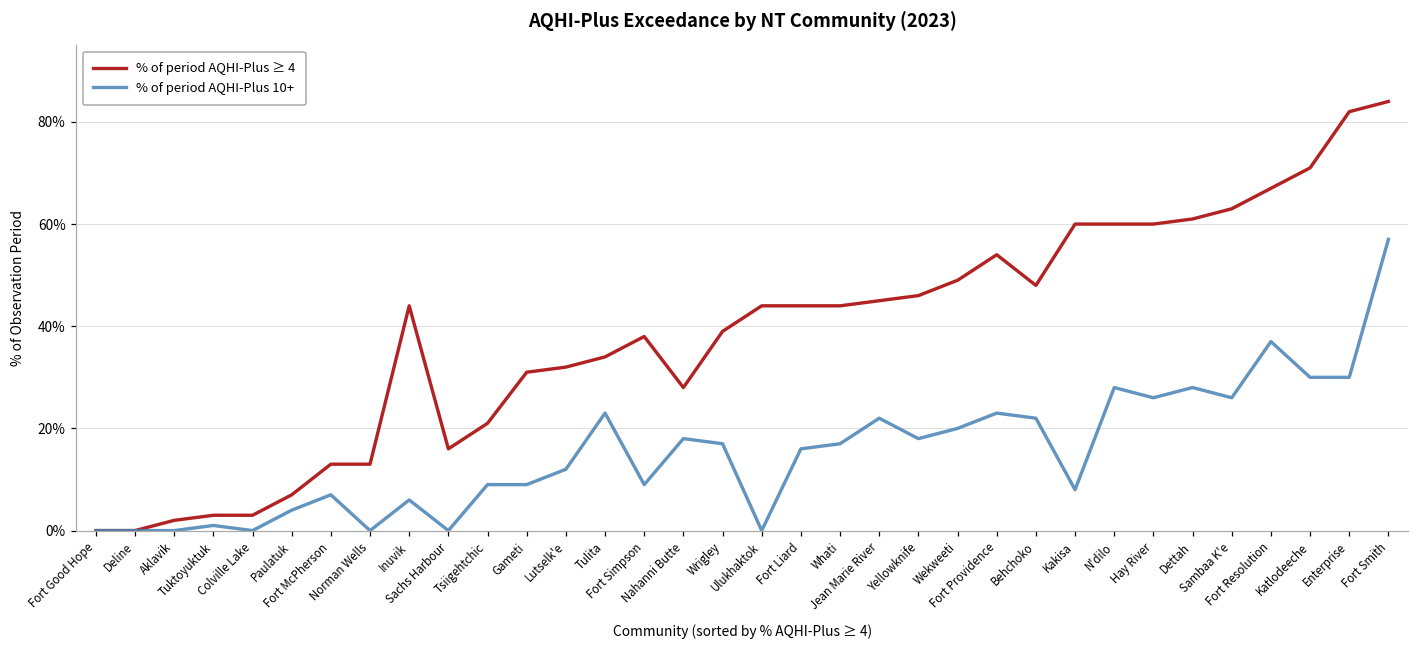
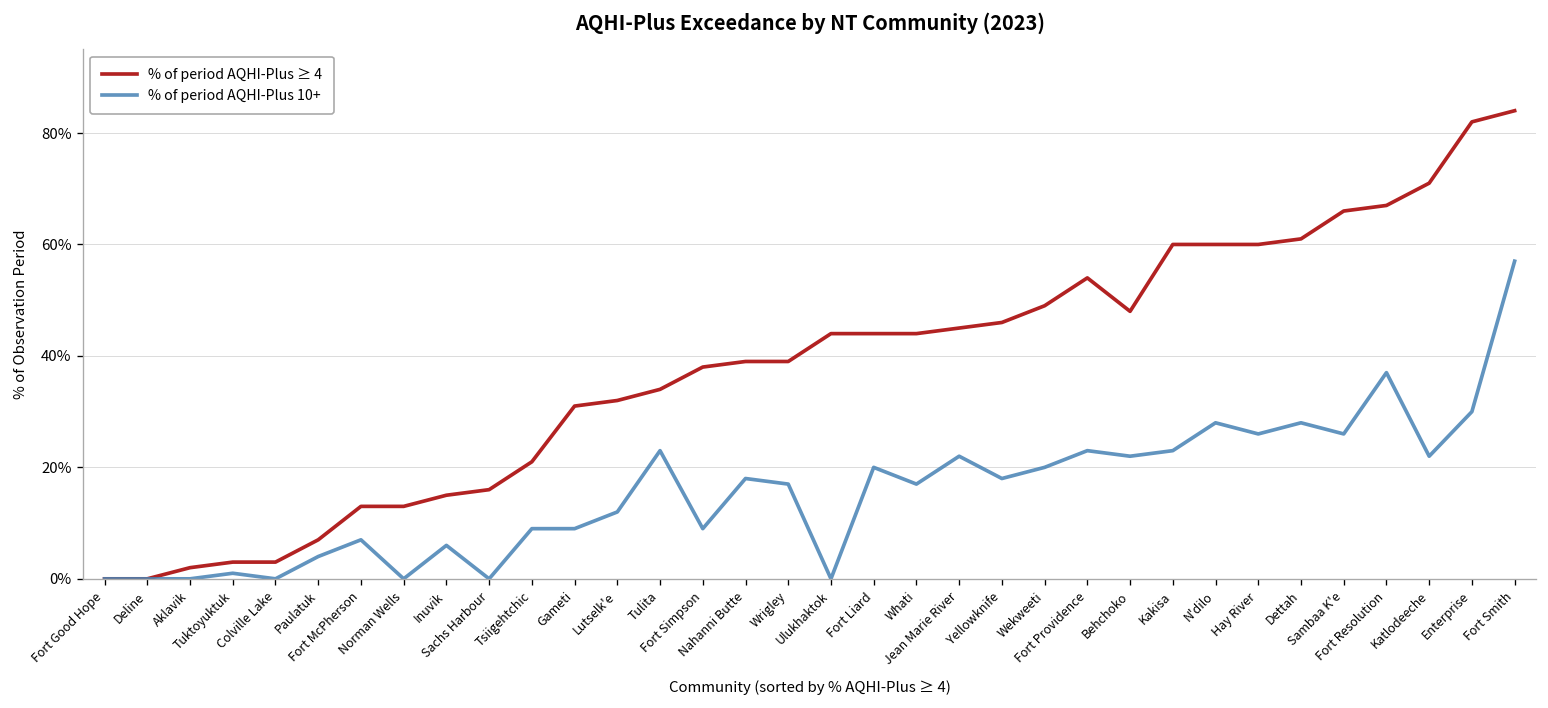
% of period AQHI-Plus ≥ 4, Inuvik: 44% -> 15%
% of period AQHI-Plus ≥ 4, Nahanni Butte: 28% -> 39%
% of period AQHI-Plus 10+, Fort Liard: 16% -> 20%
% of period AQHI-Plus 10+, Kakisa: 8% -> 23%
% of period AQHI-Plus ≥ 4, Sambaa K'e: 63% -> 66%
% of period AQHI-Plus 10+, Katlodeeche: 30% -> 22%
